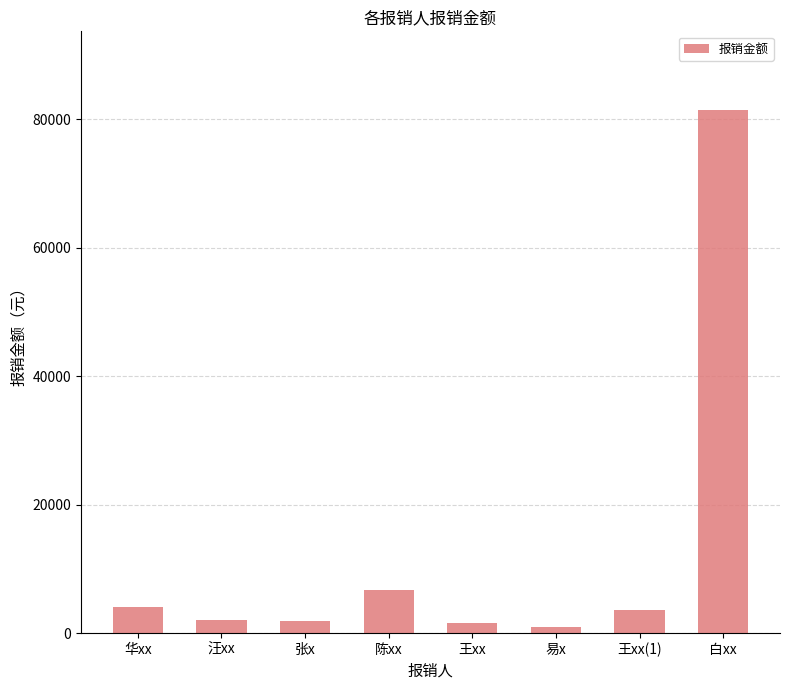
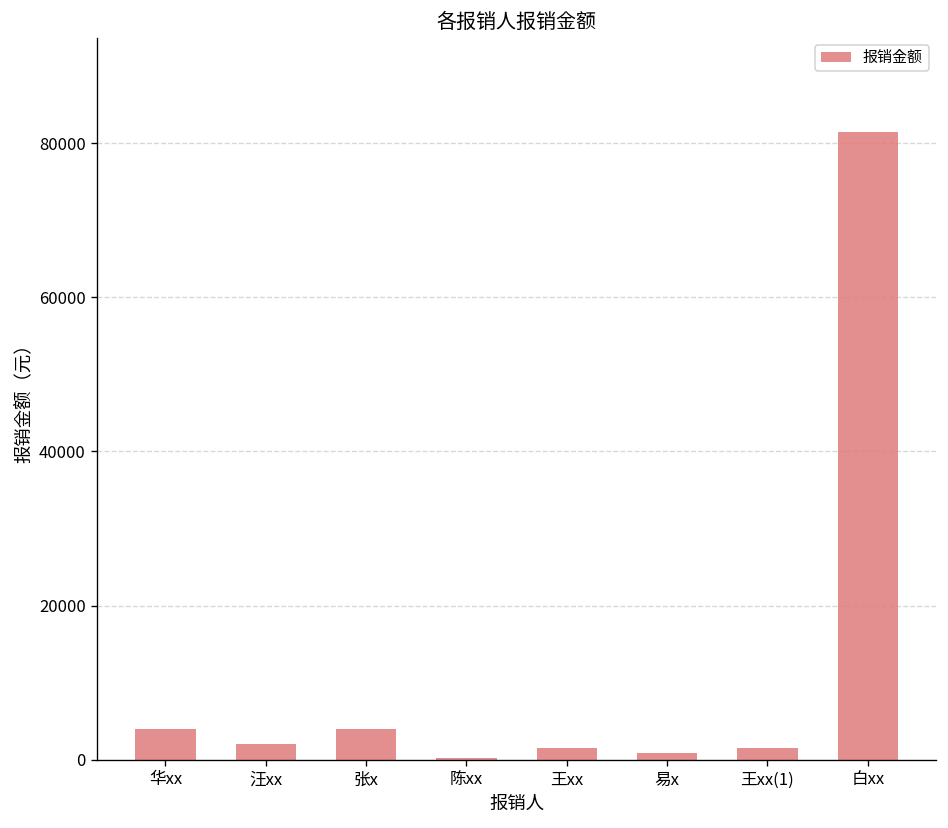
张x: 2000 -> 4000
陈xx: 7000 -> 0
王xx(1): 4000 -> 1000
